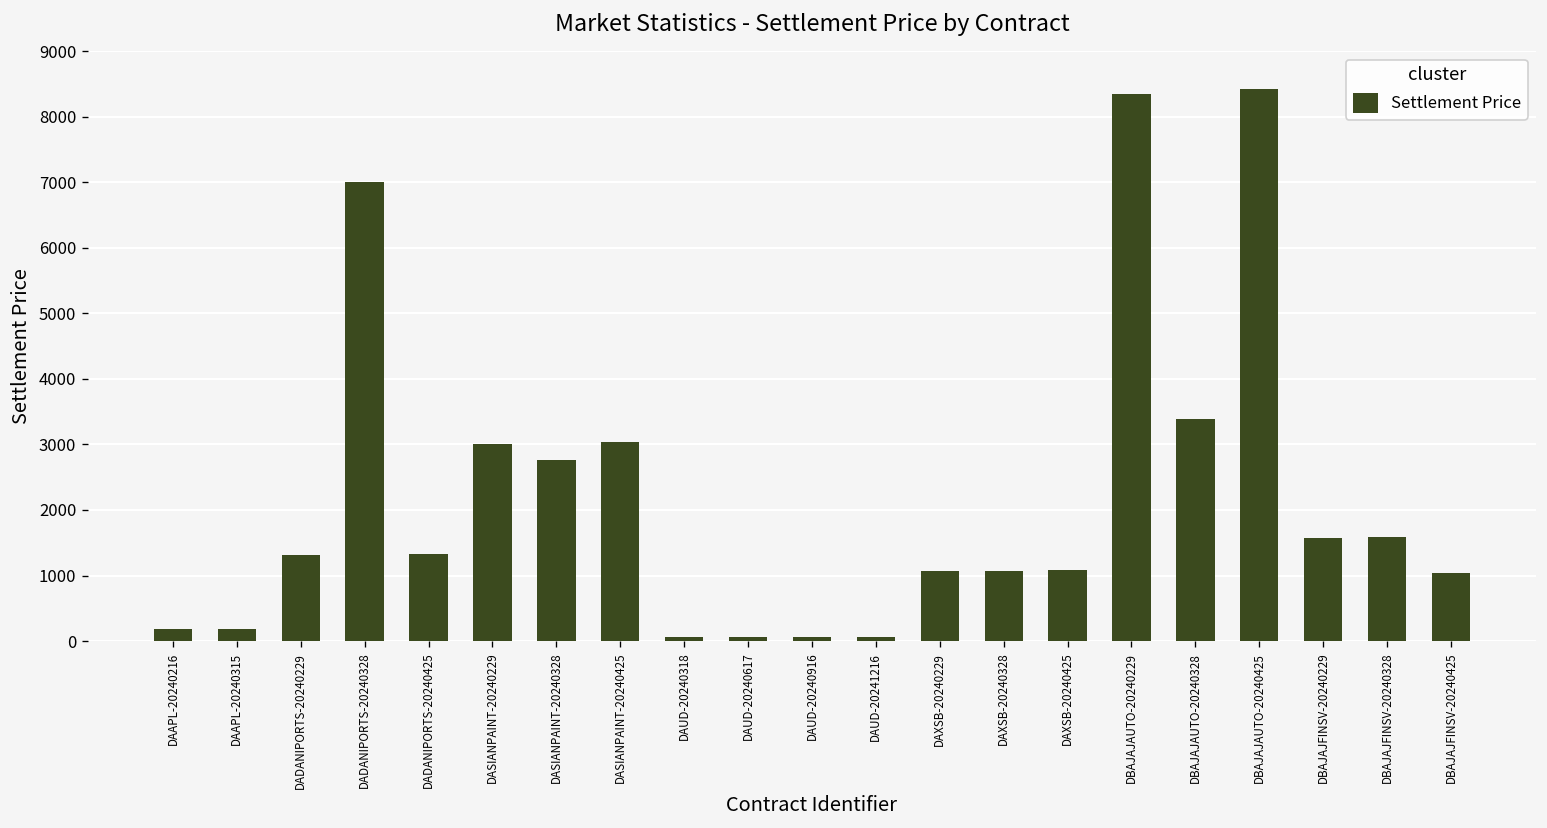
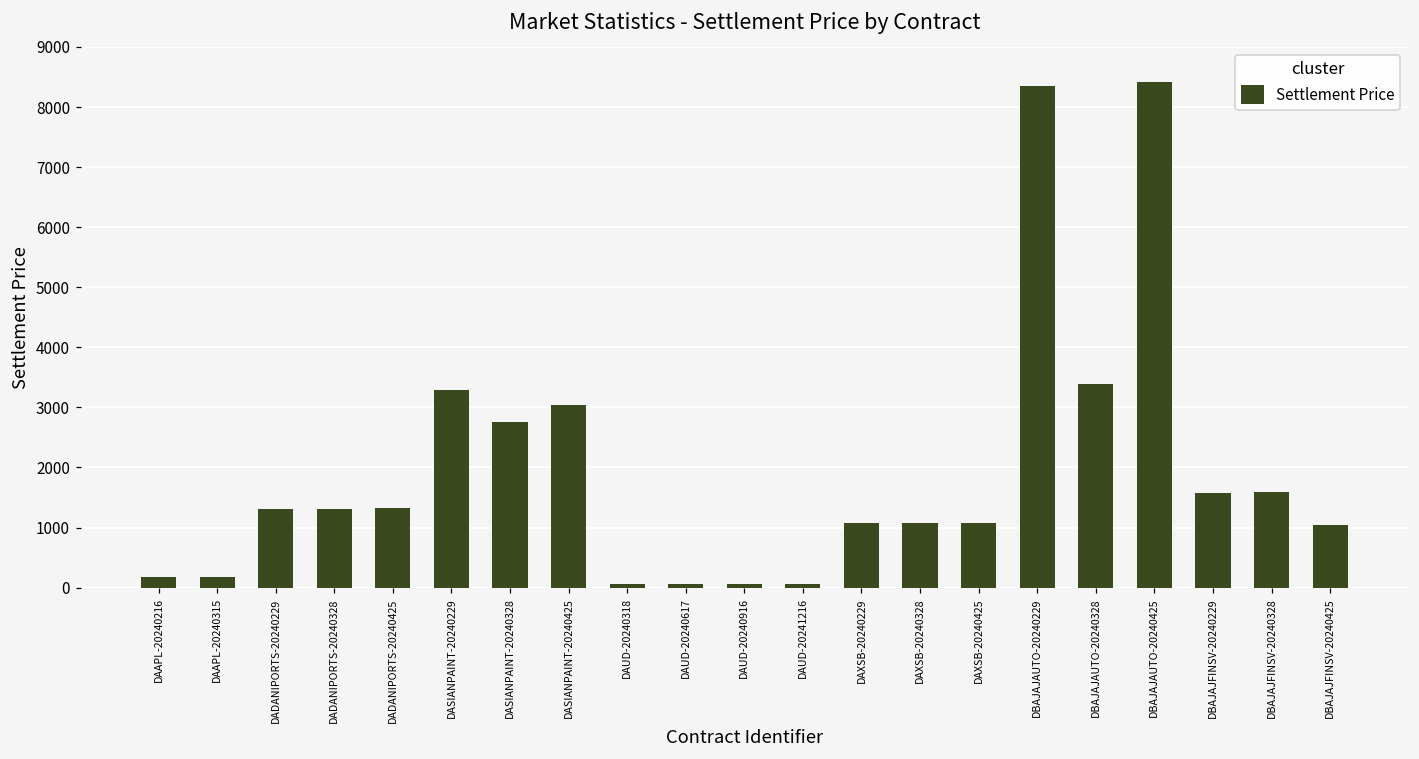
DADANIPORTS-20240328: 7000 -> 1300
DASIANPAINT-20240229: 3000 -> 3300
